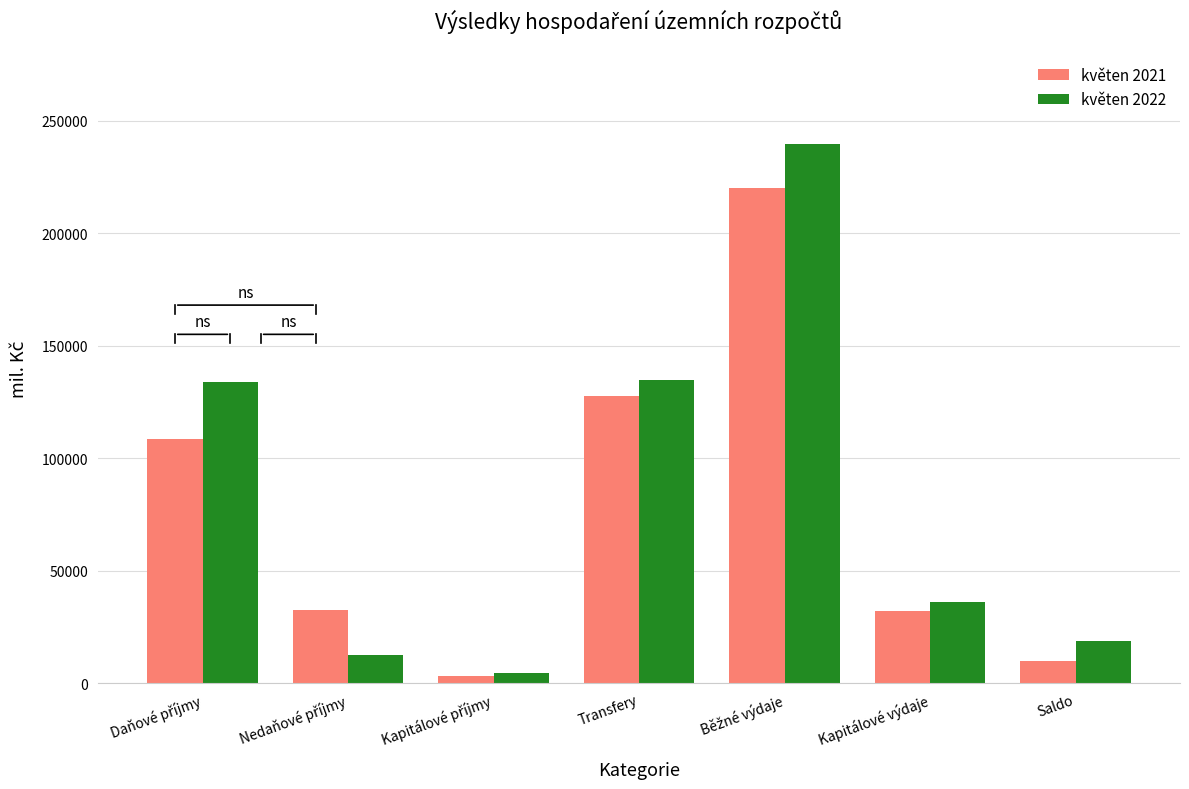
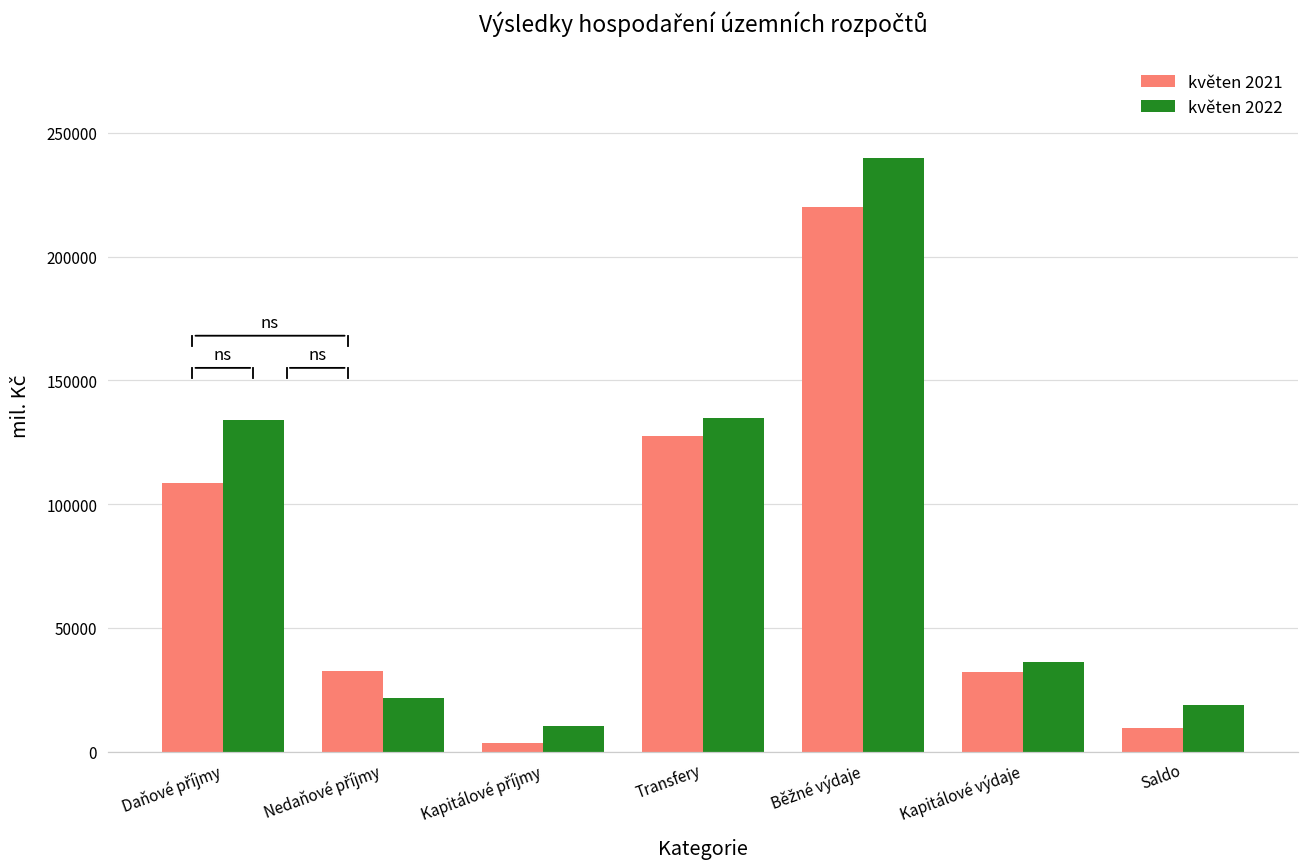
květen 2022, Nedaňové příjmy: 12000 -> 22000
květen 2022, Kapitálové příjmy: 4000 -> 10000
